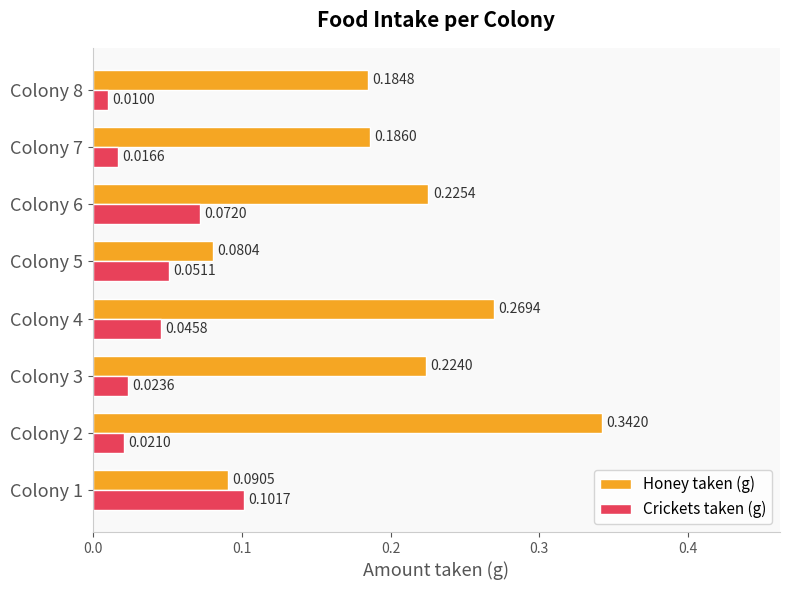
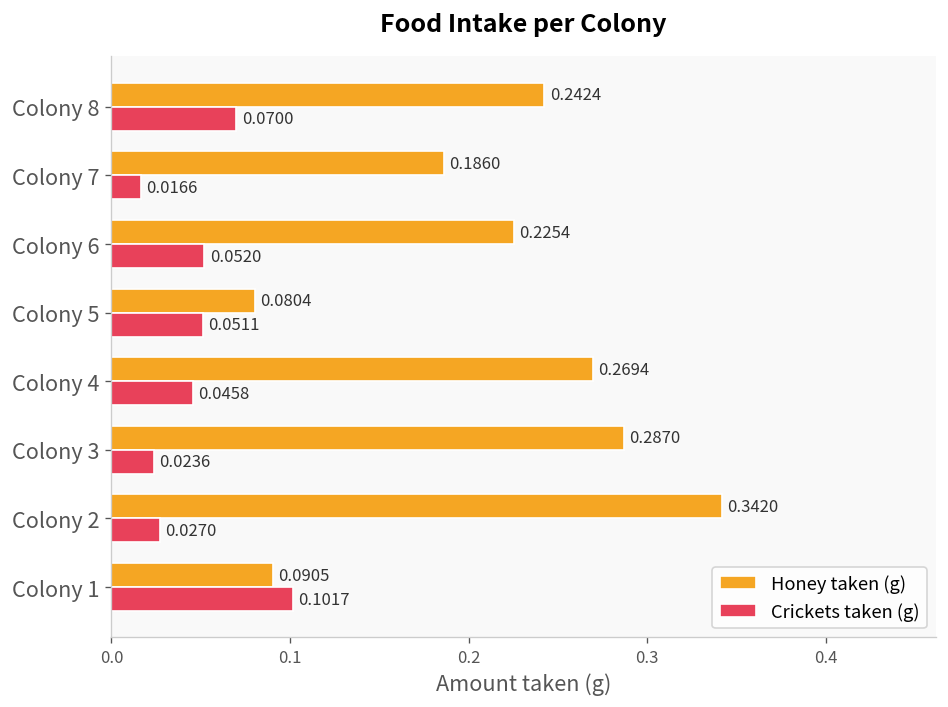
Honey taken (g), Colony 8: 0.1848 -> 0.2424
Crickets taken (g), Colony 8: 0.0100 -> 0.0700
Crickets taken (g), Colony 6: 0.0720 -> 0.0520
Honey taken (g), Colony 3: 0.2240 -> 0.2870
Crickets taken (g), Colony 2: 0.0210 -> 0.0270
